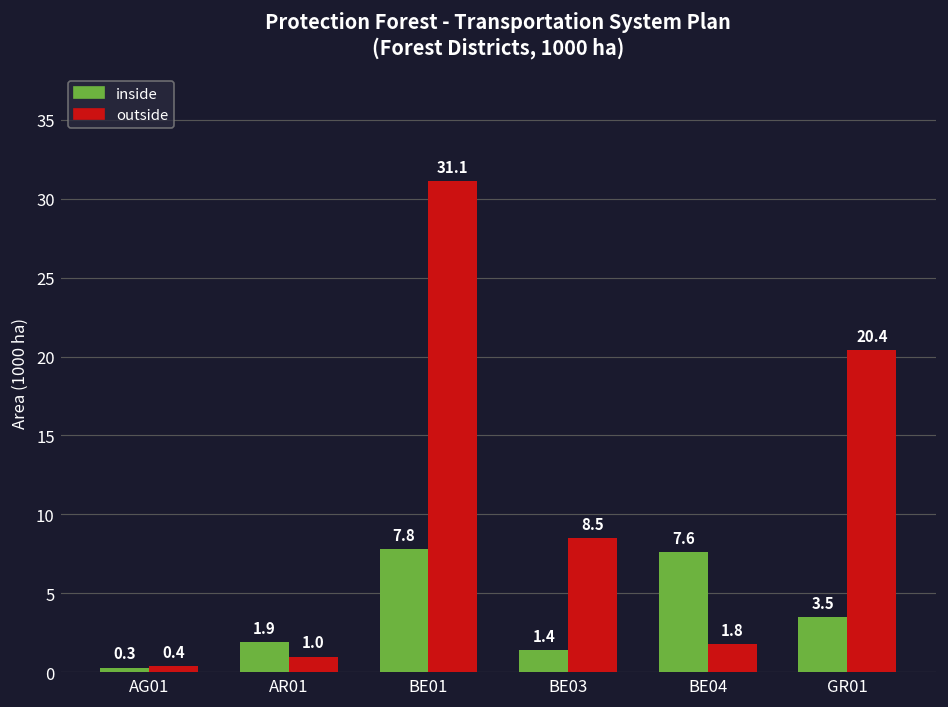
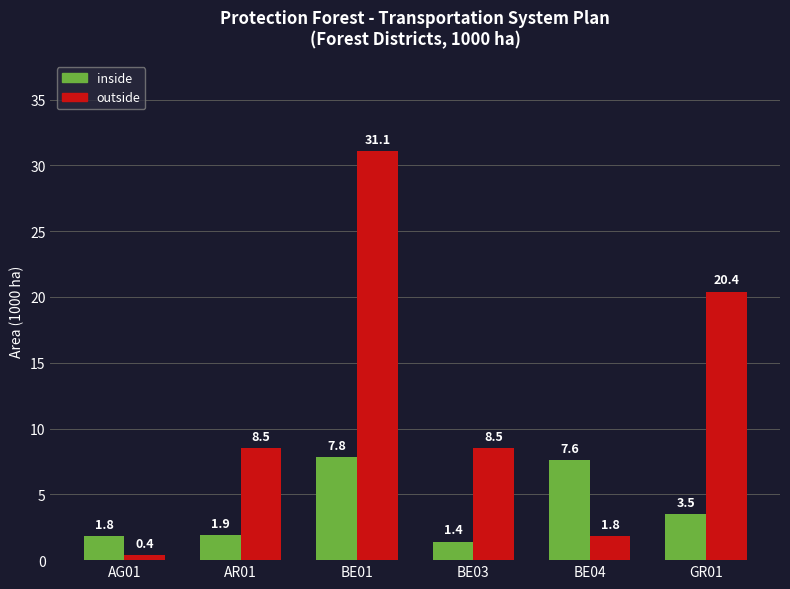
inside, AG01: 0.3 -> 1.8
outside, AR01: 1.0 -> 8.5
